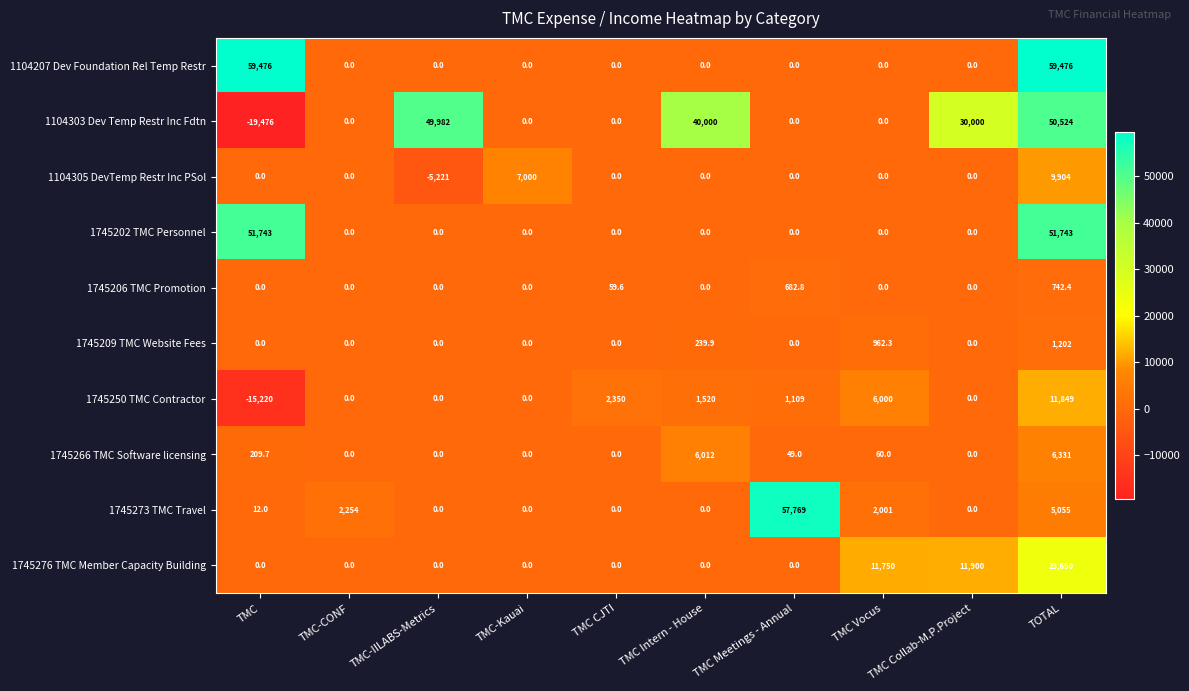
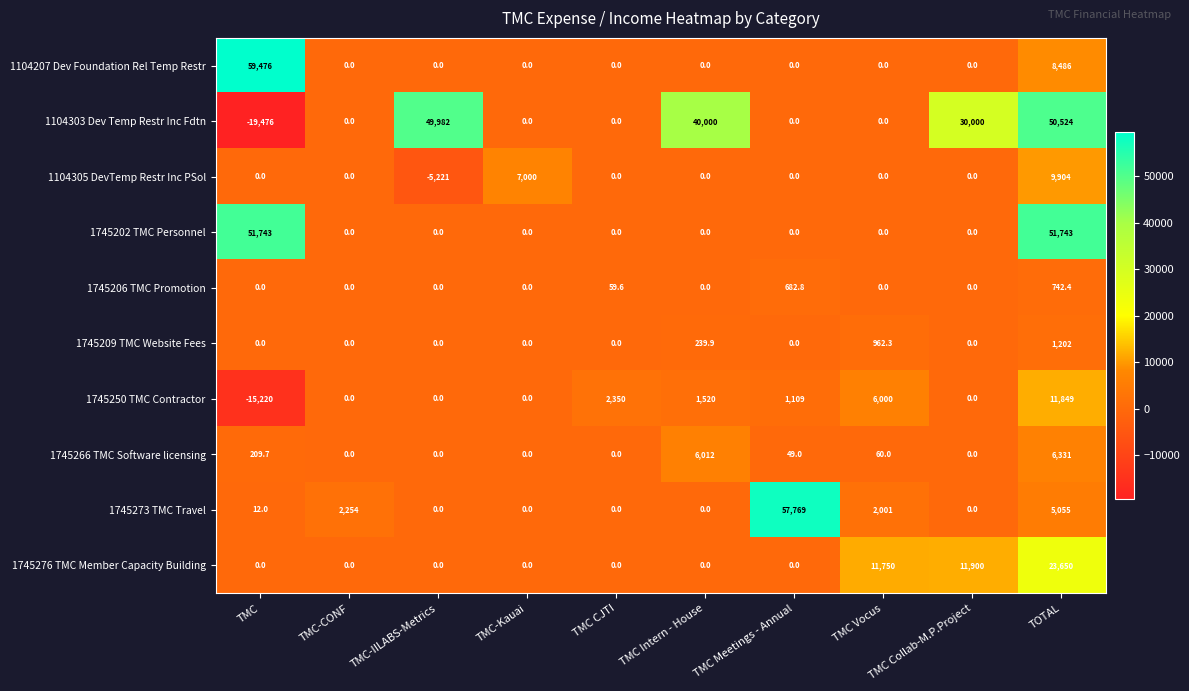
1104207 Dev Foundation Rel Temp Restr, TOTAL: 59,476 -> 8,486
